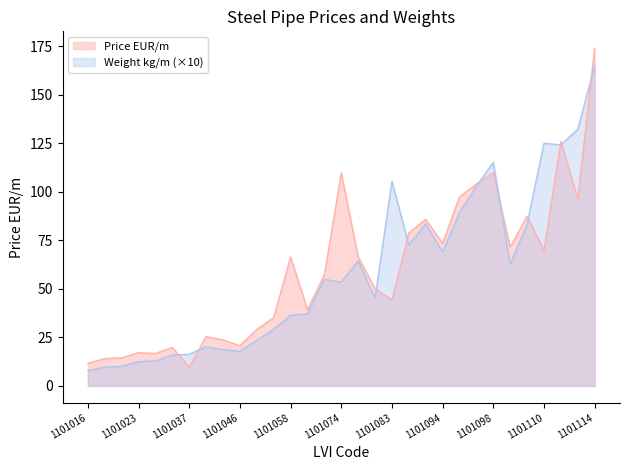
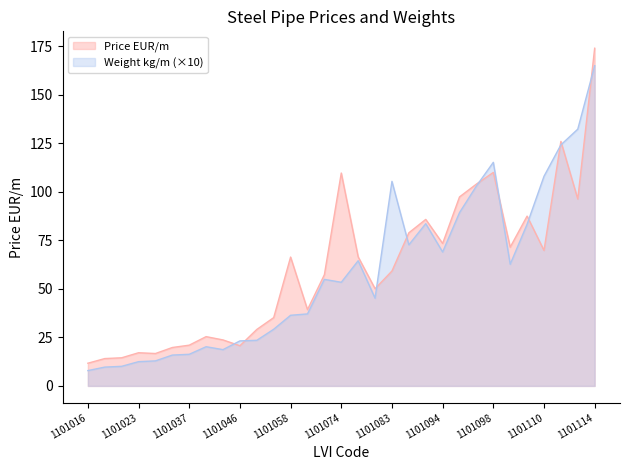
Price EUR/m, 1101037: 10 -> 21
Weight kg/m (×10), 1101046: 18 -> 23
Price EUR/m, 1101083: 44 -> 59
Weight kg/m (×10), 1101110: 125 -> 108
